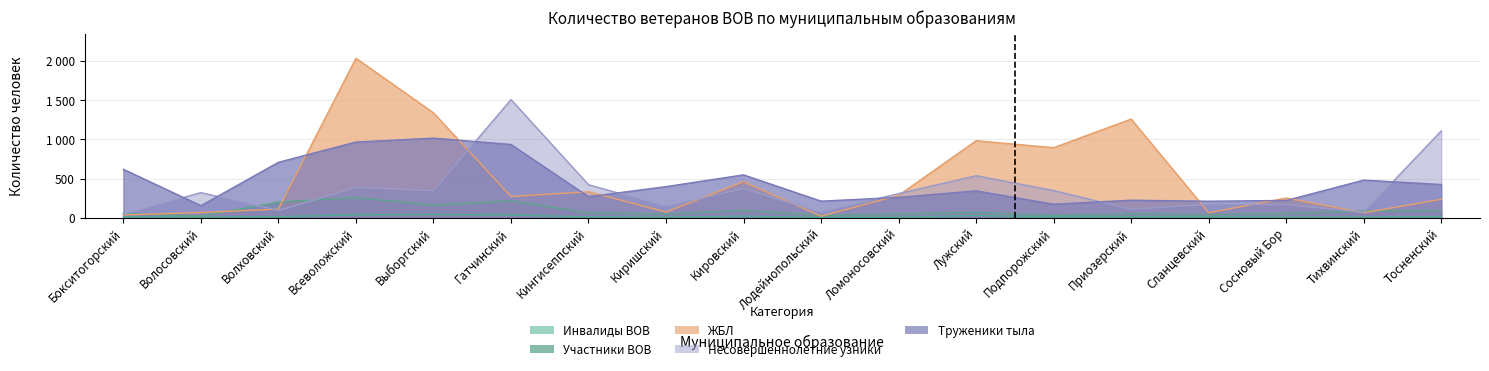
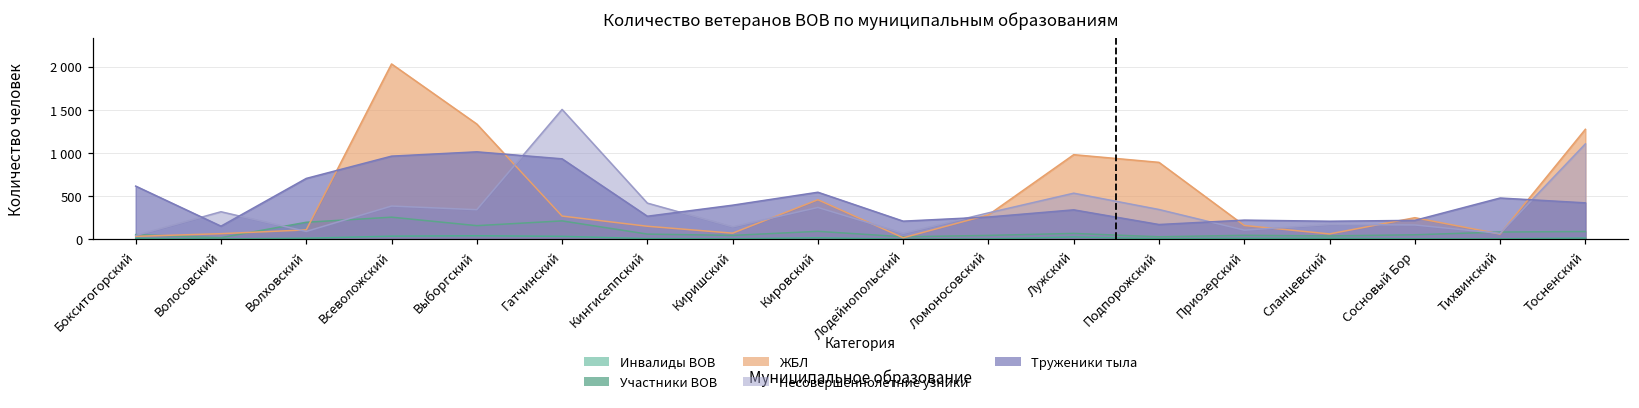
ЖБЛ, Кингисеппский: 300 -> 200
ЖБЛ, Приозерский: 1300 -> 200
ЖБЛ, Тосненский: 200 -> 1300
